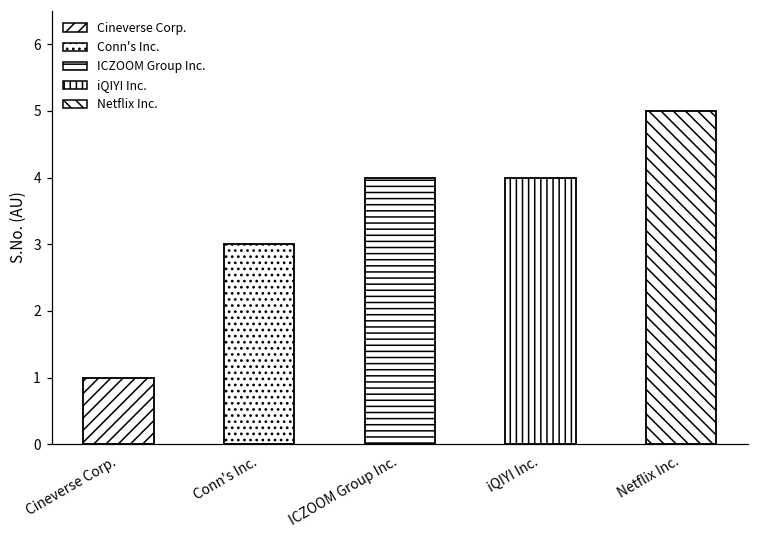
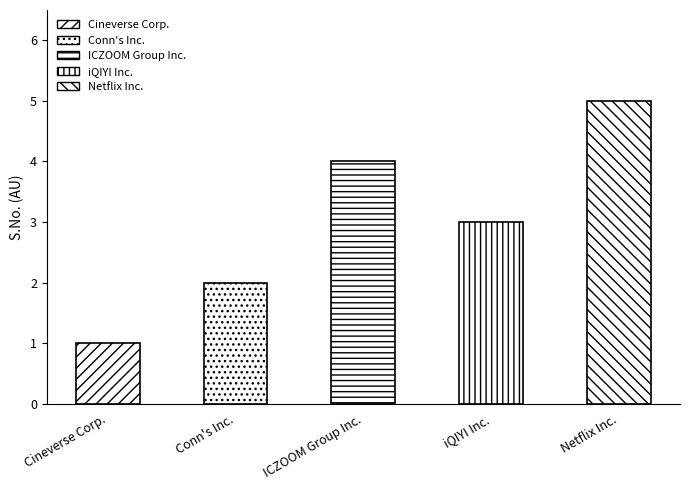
Conn's Inc.: 3 -> 2
iQIYI Inc.: 4 -> 3
